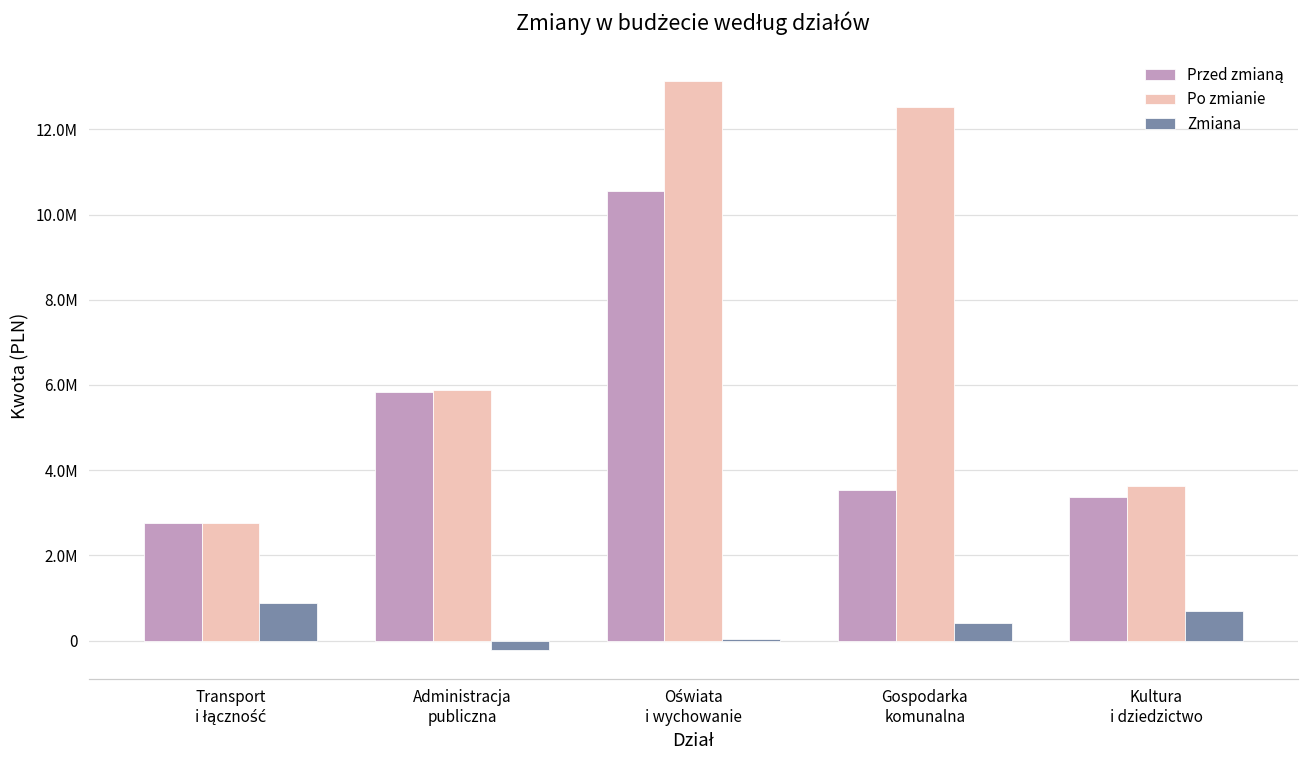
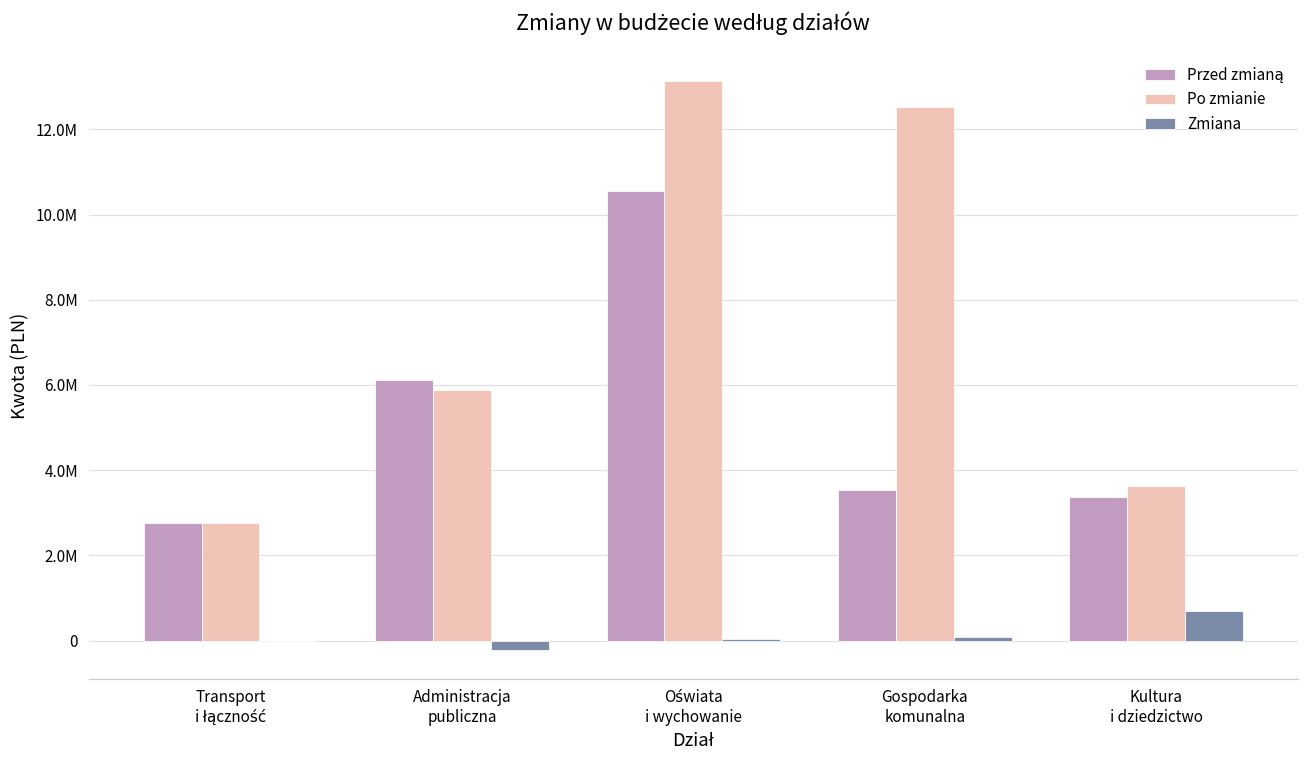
Zmiana, Transport i łączność: 900000 -> 0
Przed zmianą, Administracja publiczna: 5800000 -> 6100000
Zmiana, Gospodarka komunalna: 400000 -> 100000
